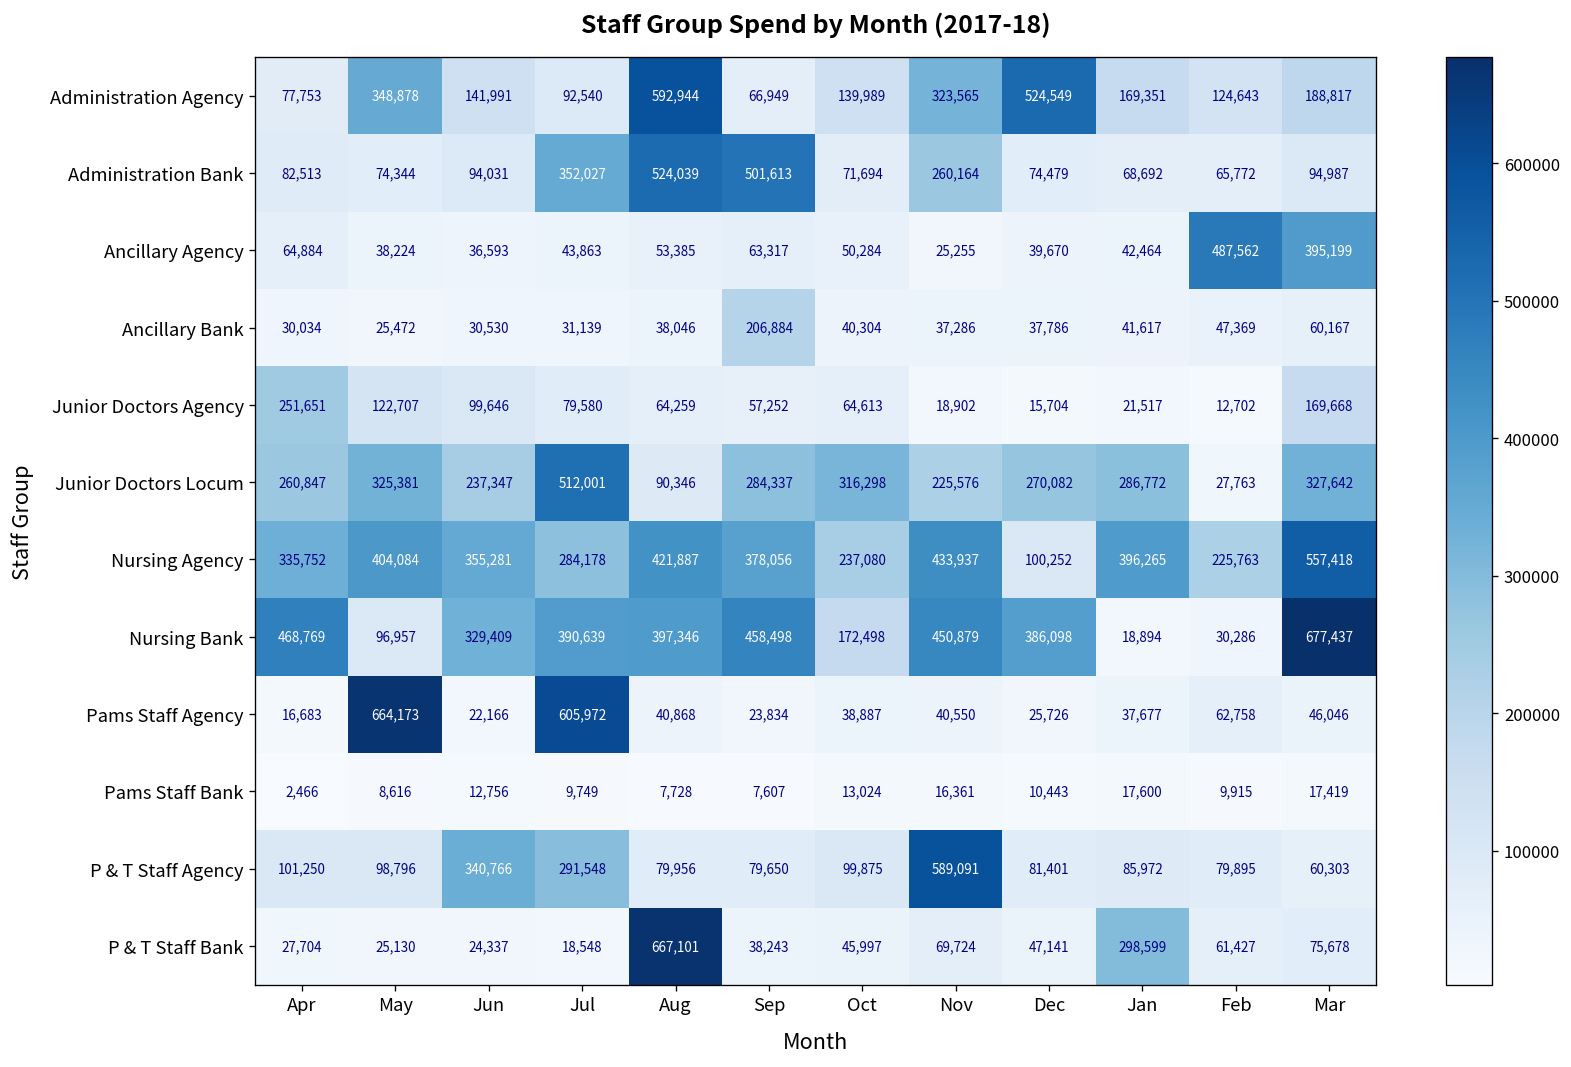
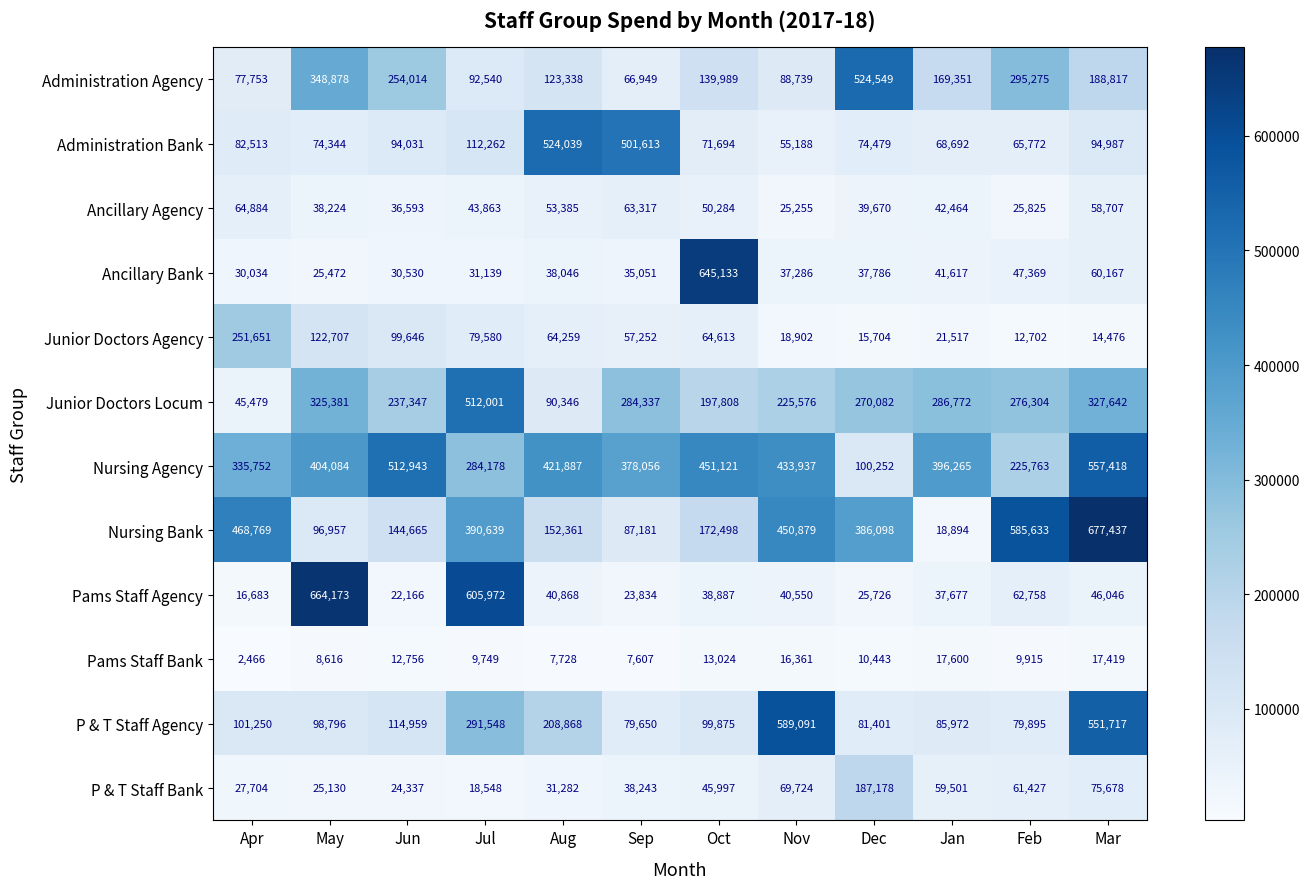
Administration Agency, Jun: 141,991 -> 254,014
Administration Agency, Aug: 592,944 -> 123,338
Administration Agency, Nov: 323,565 -> 88,739
Administration Agency, Feb: 124,643 -> 295,275
Administration Bank, Jul: 352,027 -> 112,262
Administration Bank, Nov: 260,164 -> 55,188
Ancillary Agency, Feb: 487,562 -> 25,825
Ancillary Agency, Mar: 395,199 -> 58,707
Ancillary Bank, Sep: 206,884 -> 35,051
Ancillary Bank, Oct: 40,304 -> 645,133
Junior Doctors Agency, Mar: 169,668 -> 14,476
Junior Doctors Locum, Apr: 260,847 -> 45,479
Junior Doctors Locum, Oct: 316,298 -> 197,808
Junior Doctors Locum, Feb: 27,763 -> 276,304
Nursing Agency, Jun: 355,281 -> 512,943
Nursing Agency, Oct: 237,080 -> 451,121
Nursing Bank, Jun: 329,409 -> 144,665
Nursing Bank, Aug: 397,346 -> 152,361
Nursing Bank, Sep: 458,498 -> 87,181
Nursing Bank, Feb: 30,286 -> 585,633
P & T Staff Agency, Jun: 340,766 -> 114,959
P & T Staff Agency, Aug: 79,956 -> 208,868
P & T Staff Agency, Mar: 60,303 -> 551,717
P & T Staff Bank, Aug: 667,101 -> 31,282
P & T Staff Bank, Dec: 47,141 -> 187,178
P & T Staff Bank, Jan: 298,599 -> 59,501
